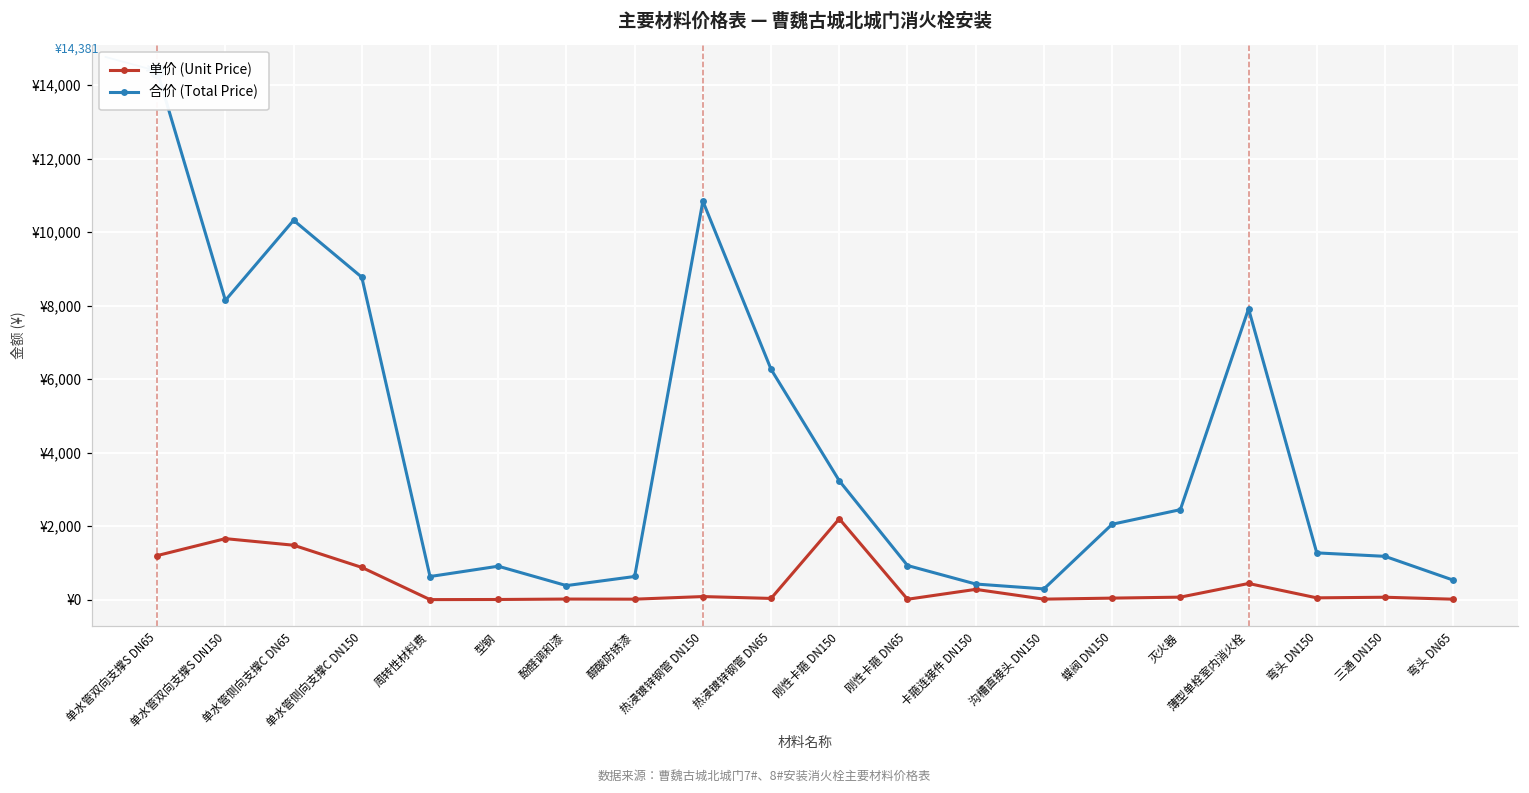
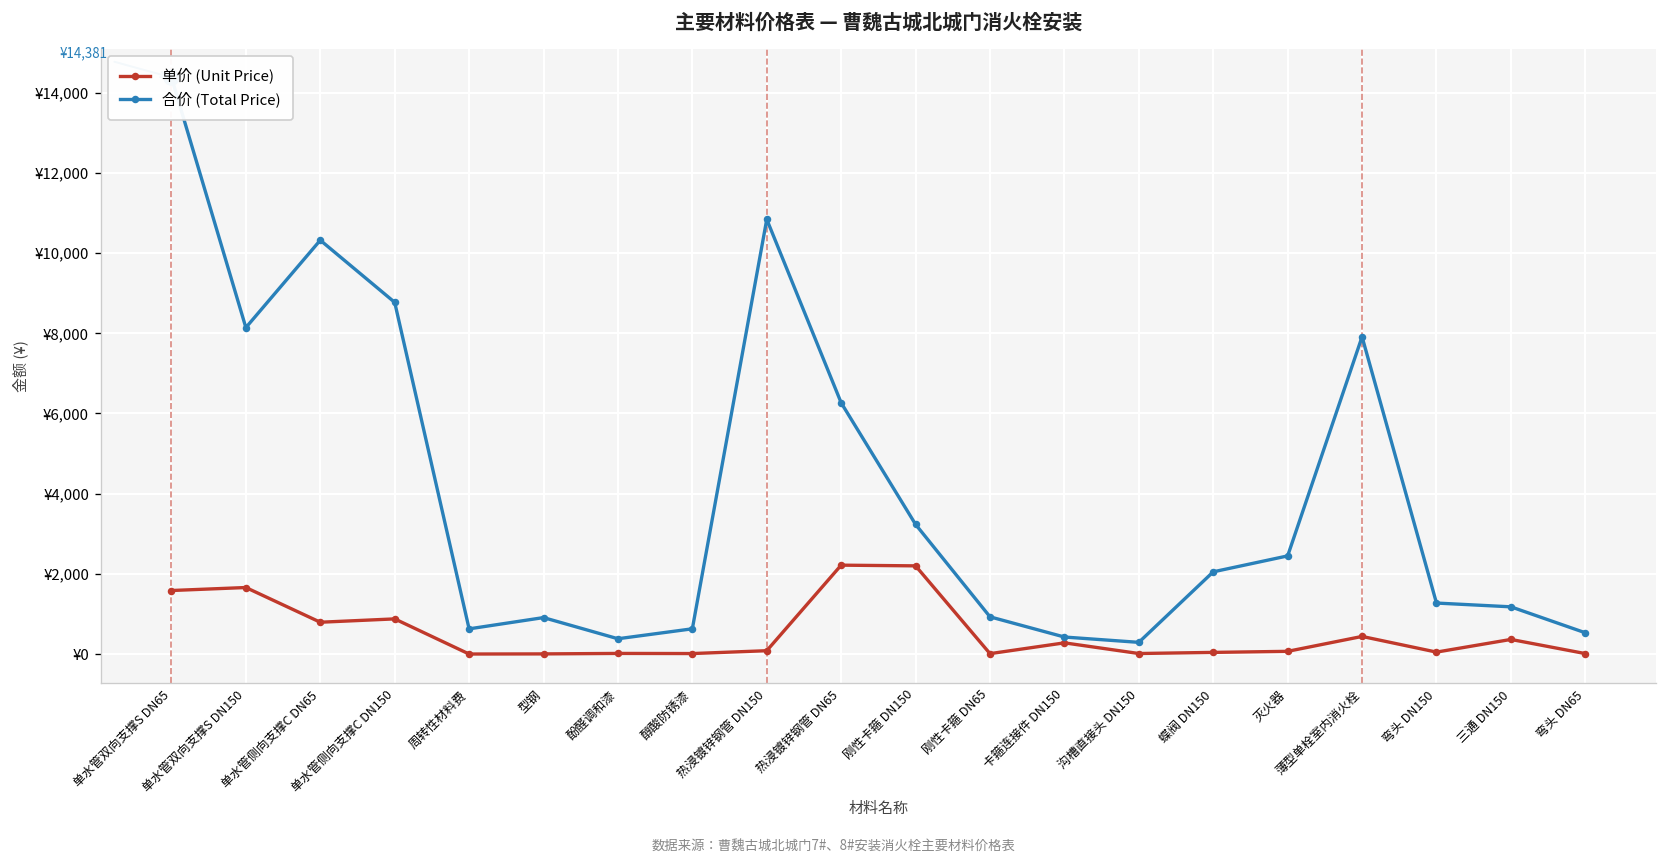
单价 (Unit Price), 单水管双向支撑S DN65: ¥1,200 -> ¥1,600
单价 (Unit Price), 单水管侧向支撑C DN65: ¥1,500 -> ¥800
单价 (Unit Price), 热浸镀锌钢管 DN65: ¥0 -> ¥2,200
单价 (Unit Price), 三通 DN150: ¥100 -> ¥400
